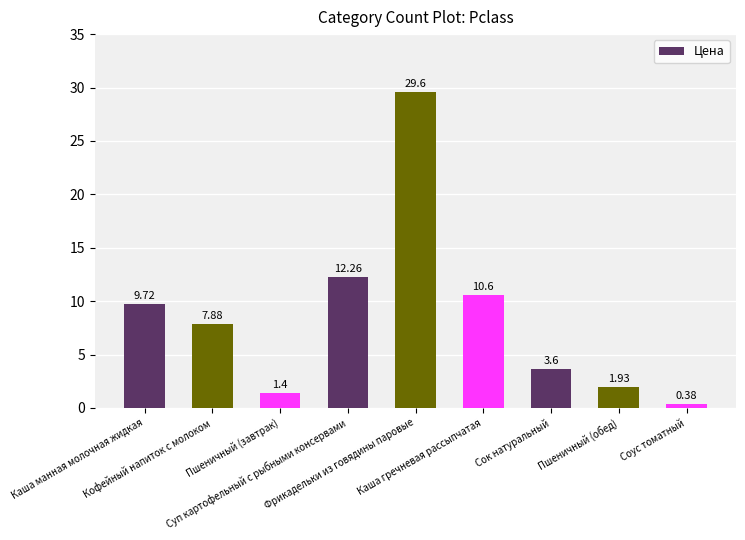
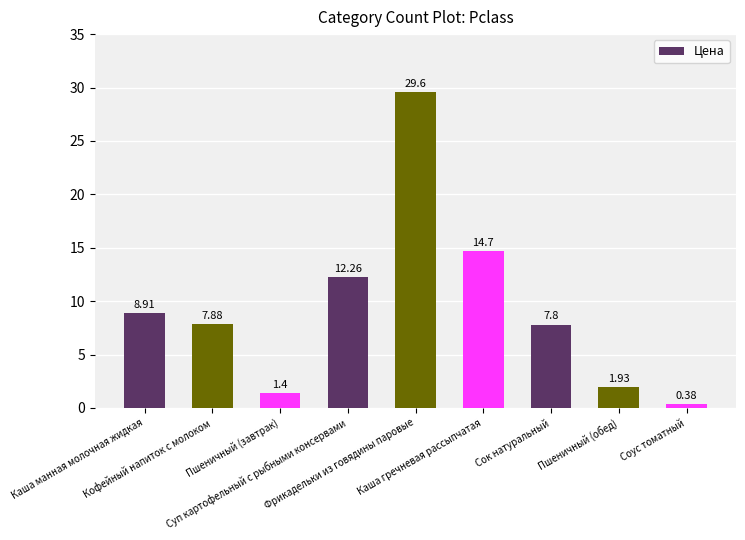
Каша манная молочная жидкая: 9.72 -> 8.91
Каша гречневая рассыпчатая: 10.6 -> 14.7
Сок натуральный: 3.6 -> 7.8
